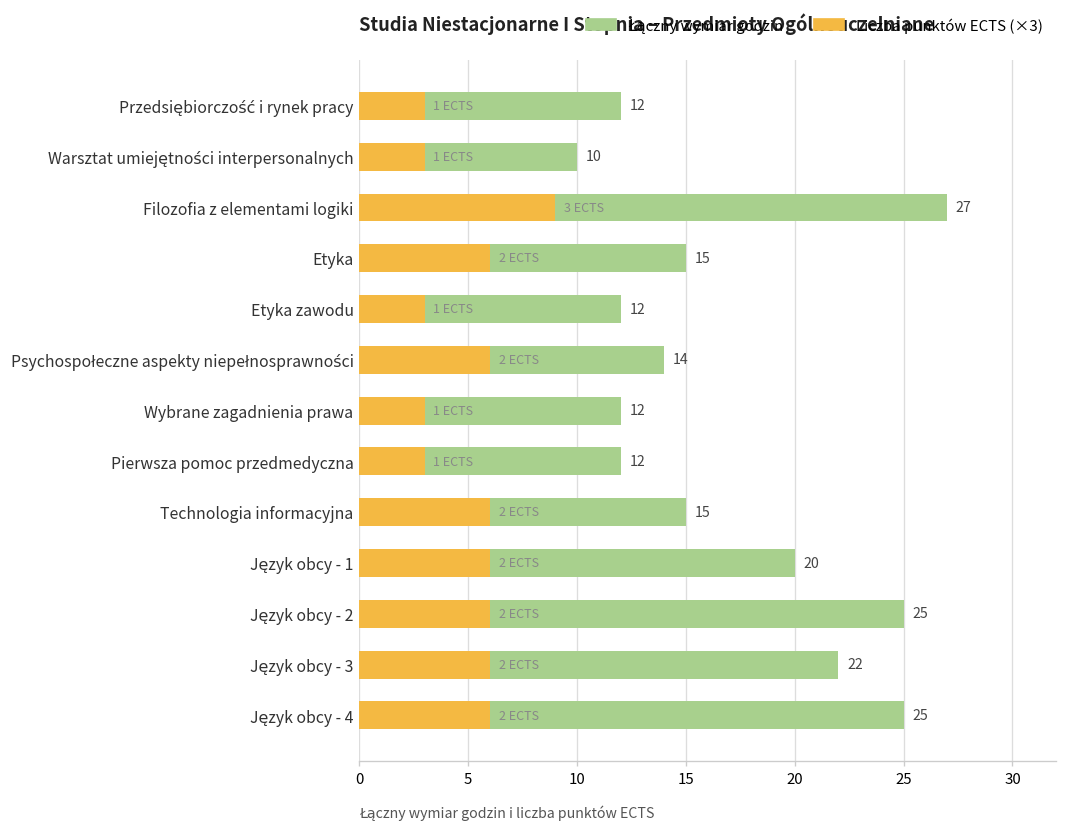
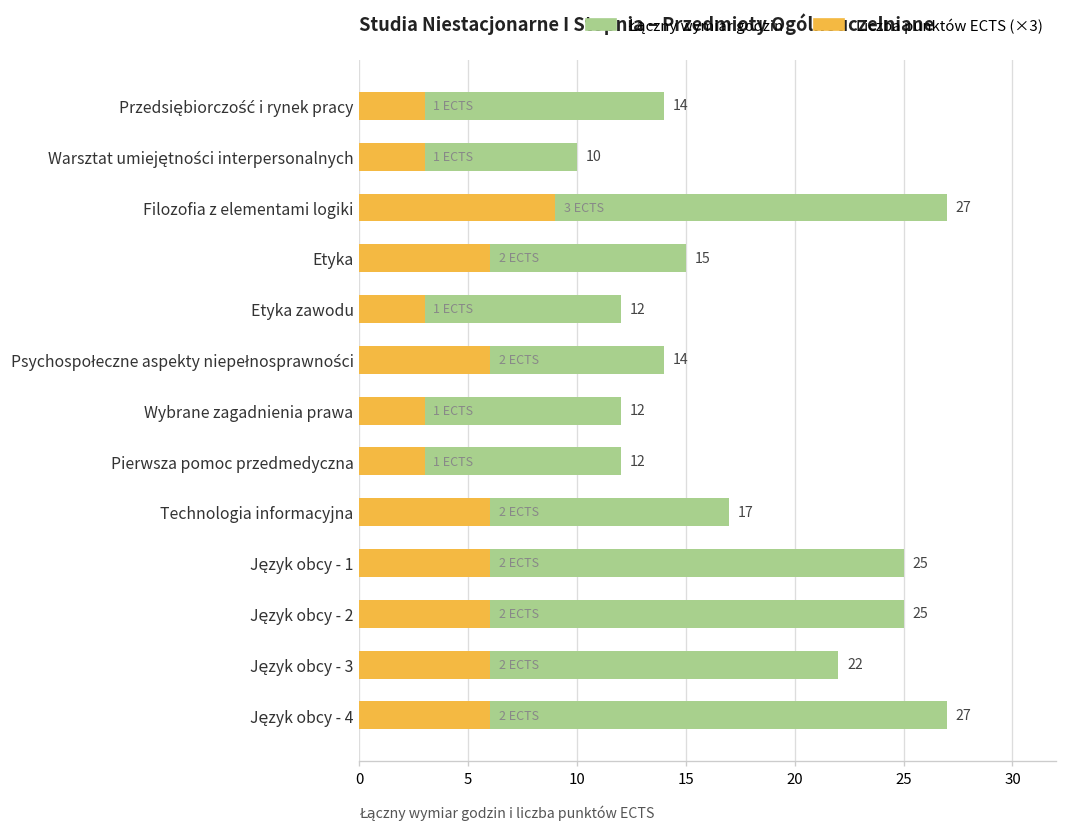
Łączny wymiar godzin, Przedsiębiorczość i rynek pracy: 12 -> 14
Łączny wymiar godzin, Technologia informacyjna: 15 -> 17
Łączny wymiar godzin, Język obcy - 1: 20 -> 25
Łączny wymiar godzin, Język obcy - 4: 25 -> 27
